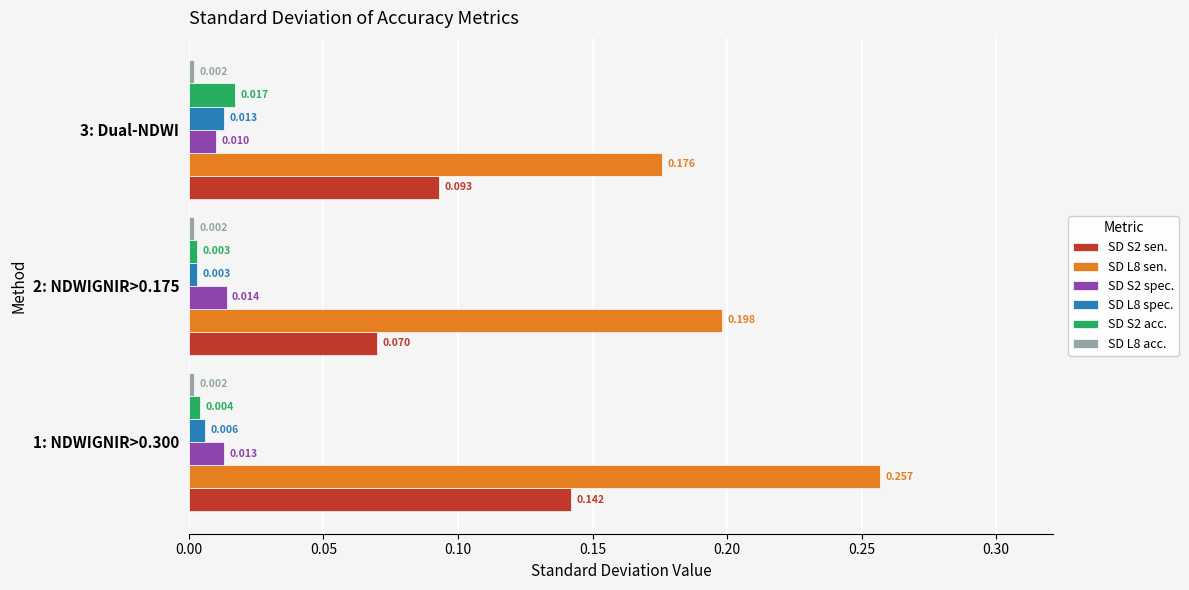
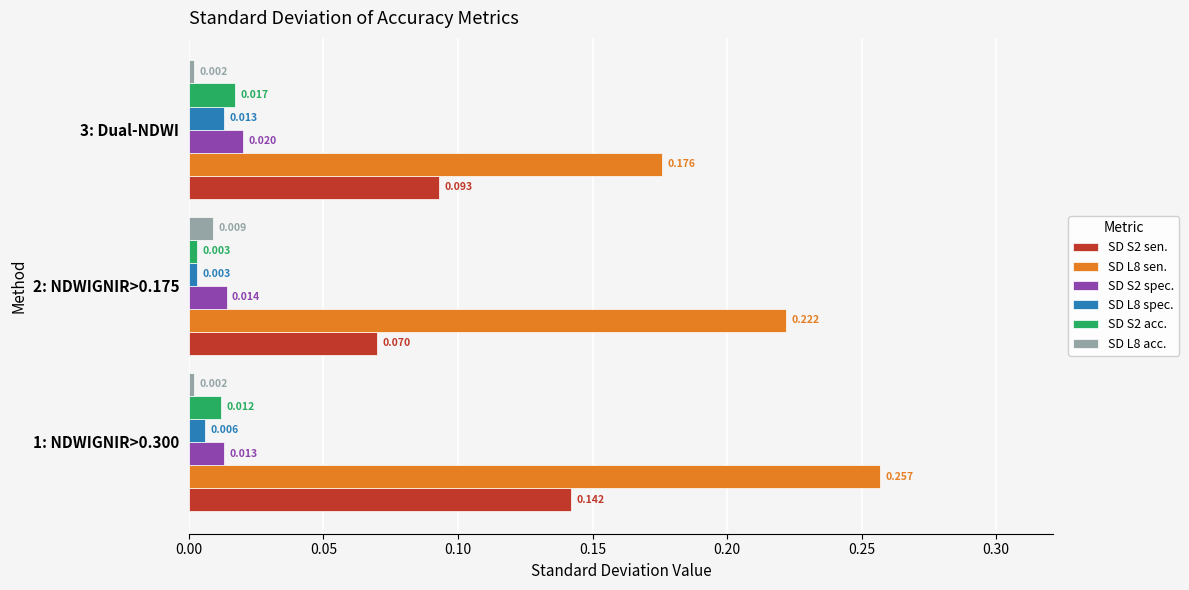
SD S2 spec., 3: Dual-NDWI: 0.010 -> 0.020
SD L8 acc., 2: NDWIGNIR>0.175: 0.002 -> 0.009
SD L8 sen., 2: NDWIGNIR>0.175: 0.198 -> 0.222
SD S2 acc., 1: NDWIGNIR>0.300: 0.004 -> 0.012
